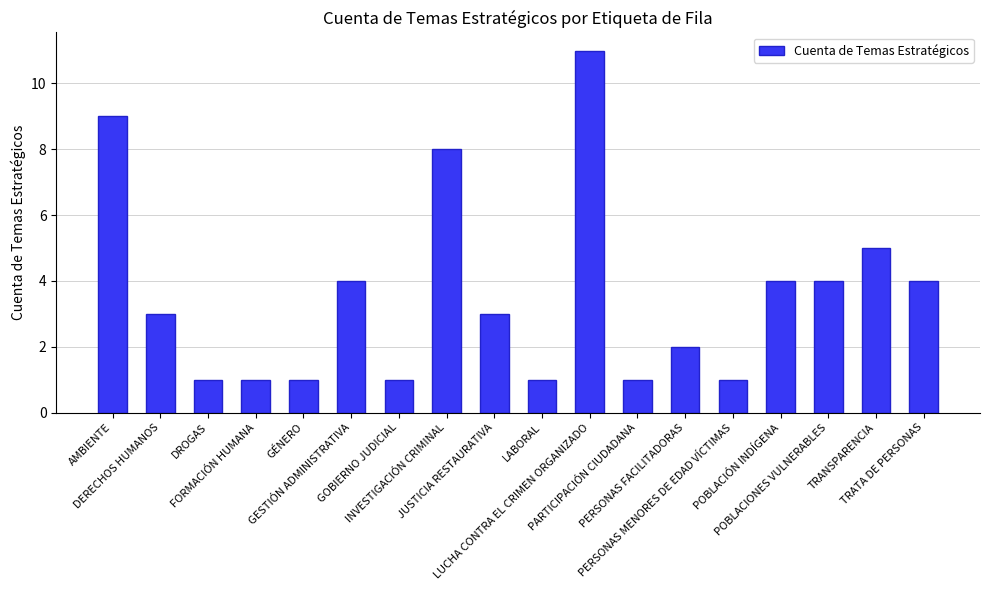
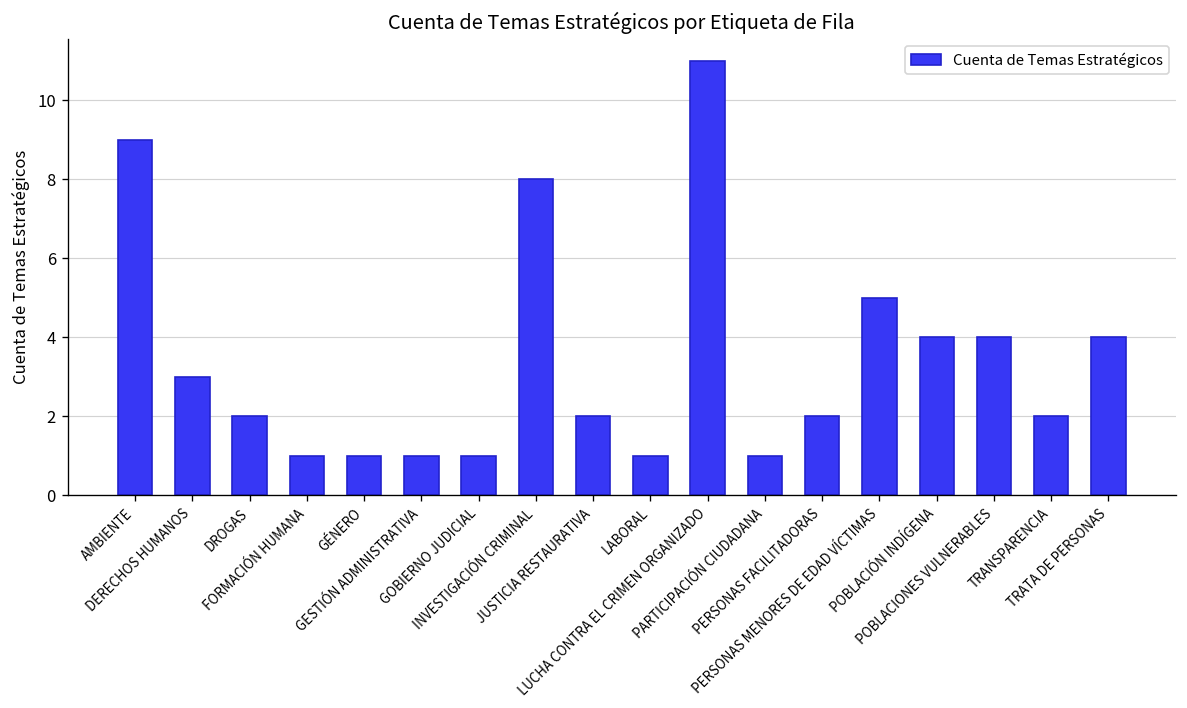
DROGAS: 1 -> 2
GESTIÓN ADMINISTRATIVA: 4 -> 1
JUSTICIA RESTAURATIVA: 3 -> 2
PERSONAS MENORES DE EDAD VÍCTIMAS: 1 -> 5
TRANSPARENCIA: 5 -> 2
